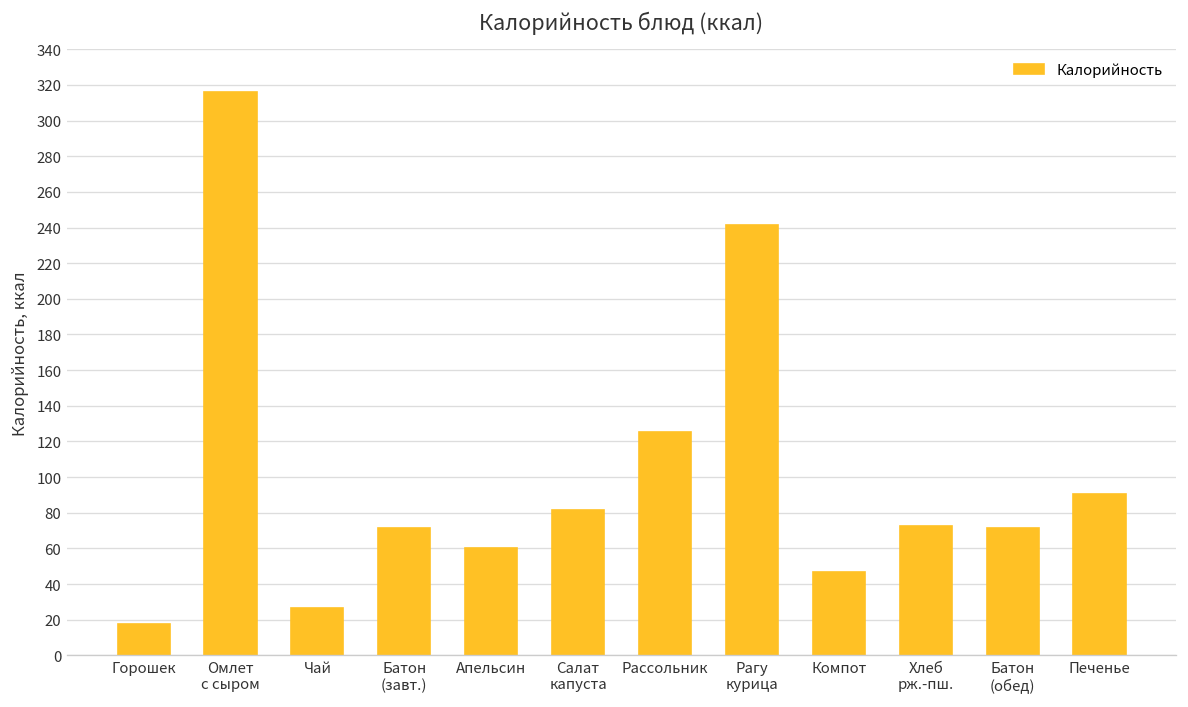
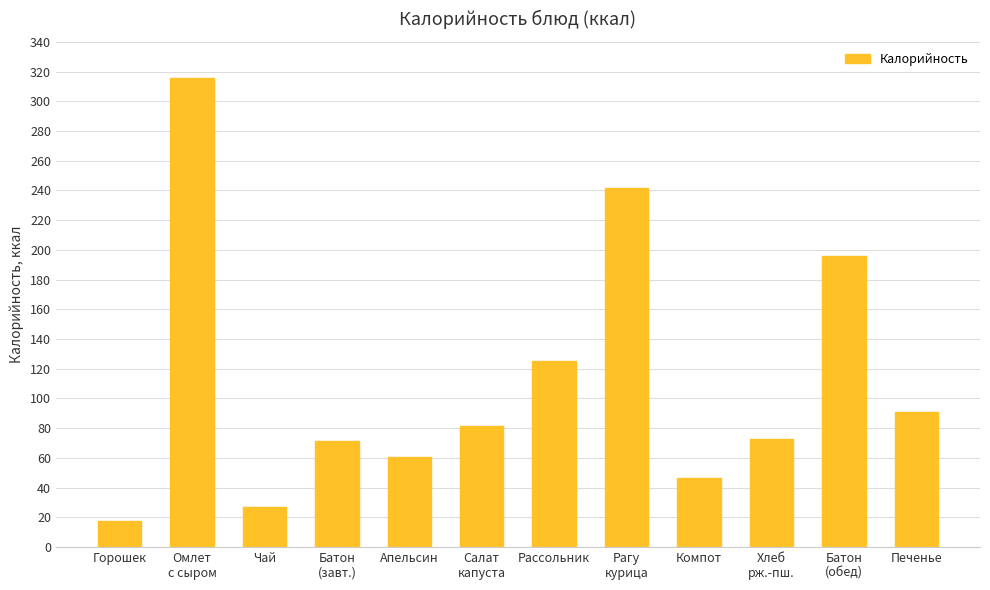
Батон (обед): 71 -> 196
